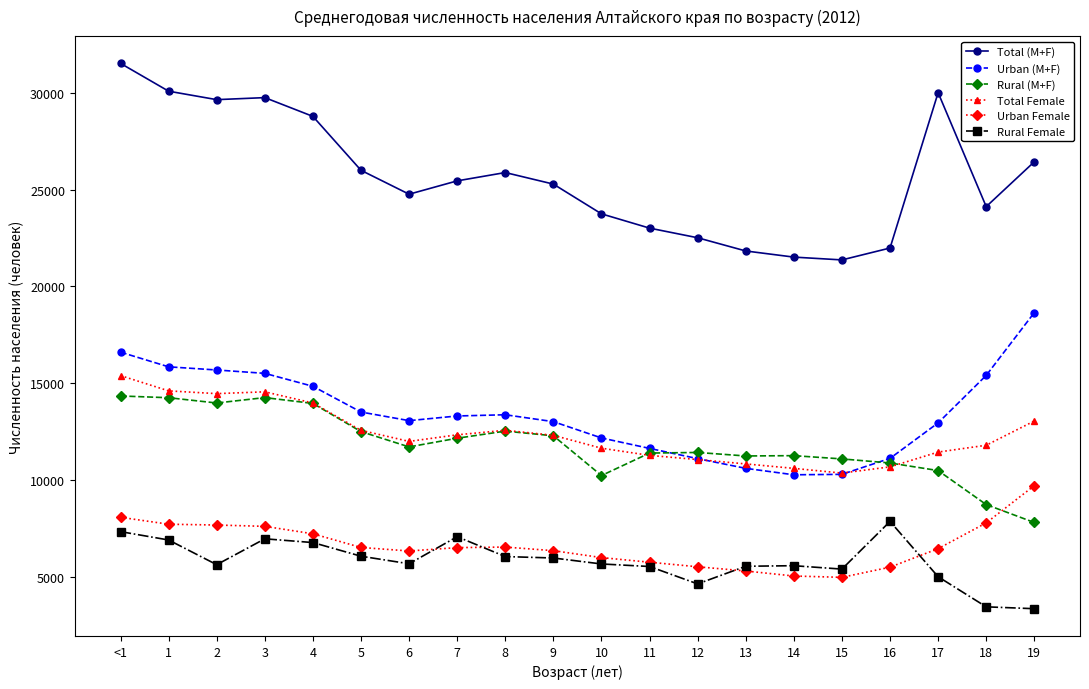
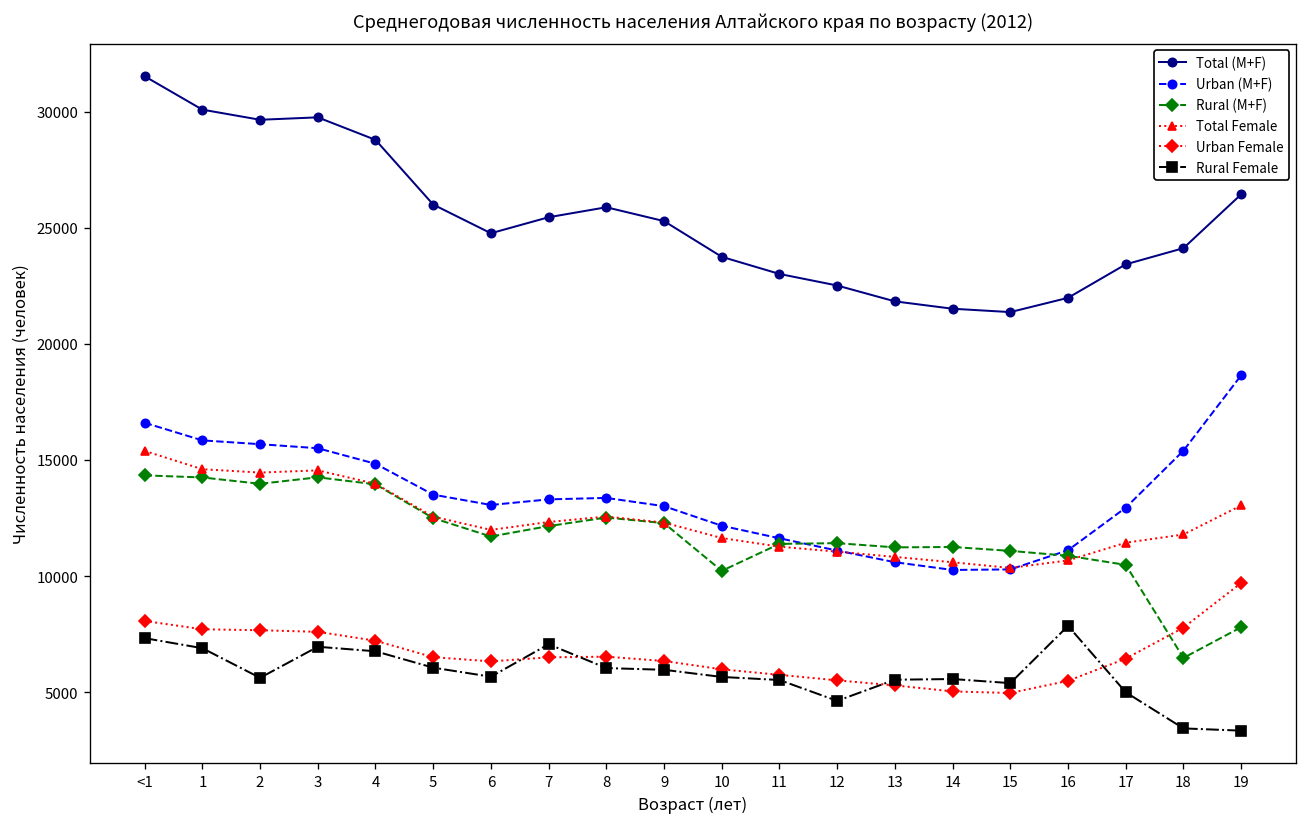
Total (M+F), 17: 30000 -> 23400
Rural (M+F), 18: 8700 -> 6500
